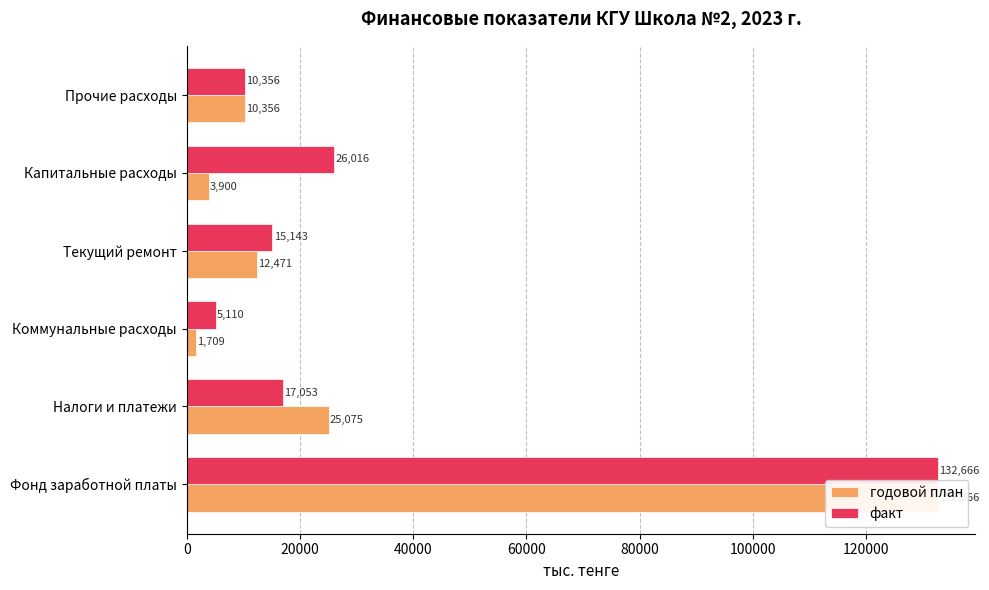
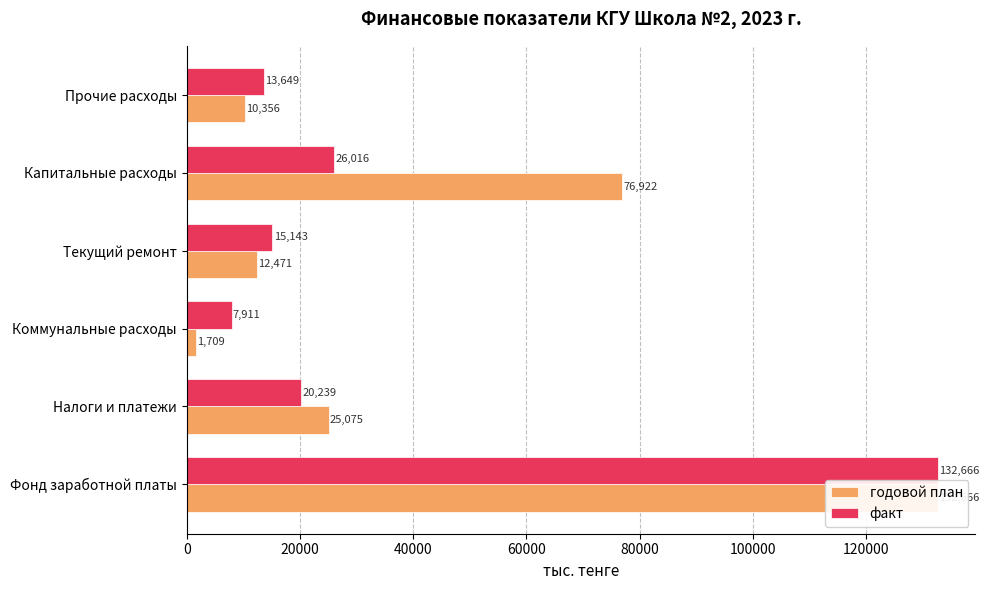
факт, Прочие расходы: 10,356 -> 13,649
годовой план, Капитальные расходы: 3,900 -> 76,922
факт, Коммунальные расходы: 5,110 -> 7,911
факт, Налоги и платежи: 17,053 -> 20,239
